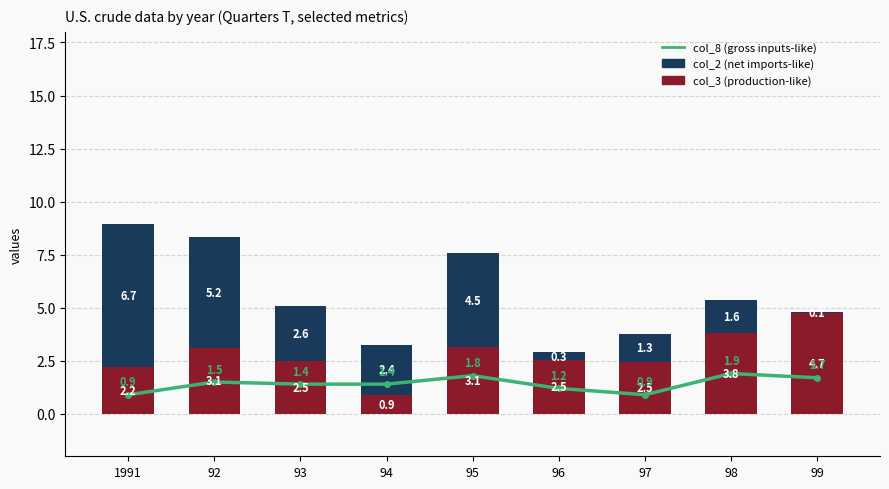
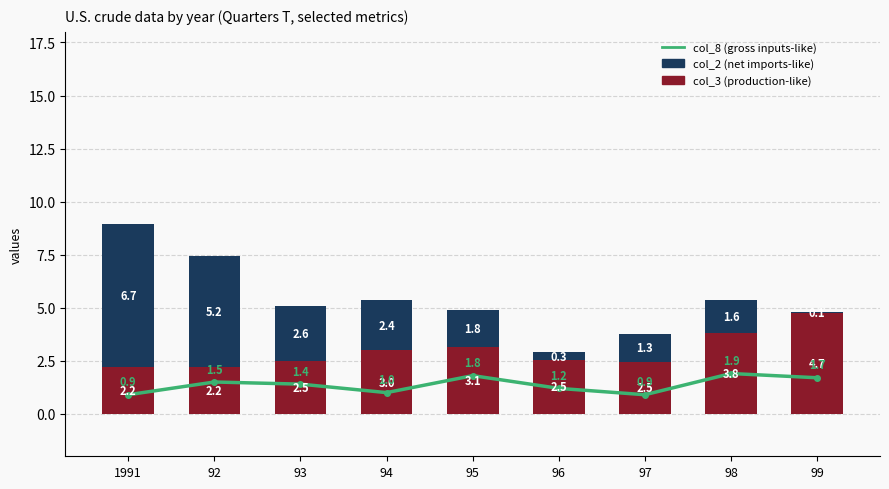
col_3 (production-like), 92: 3.1 -> 2.2
col_8 (gross inputs-like), 94: 1.4 -> 1.0
col_3 (production-like), 94: 0.9 -> 3.0
col_2 (net imports-like), 95: 4.5 -> 1.8
